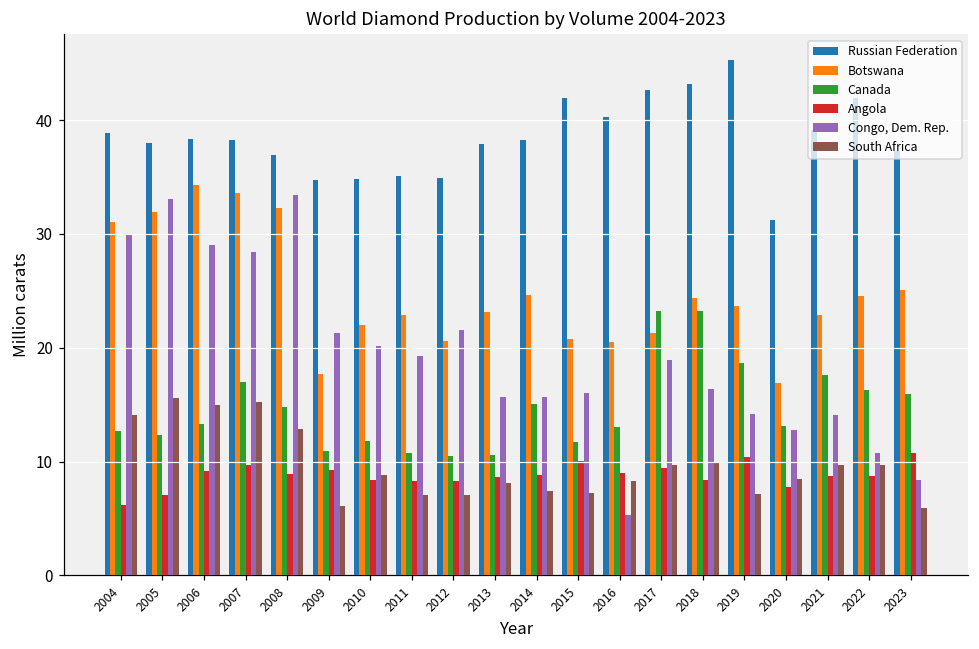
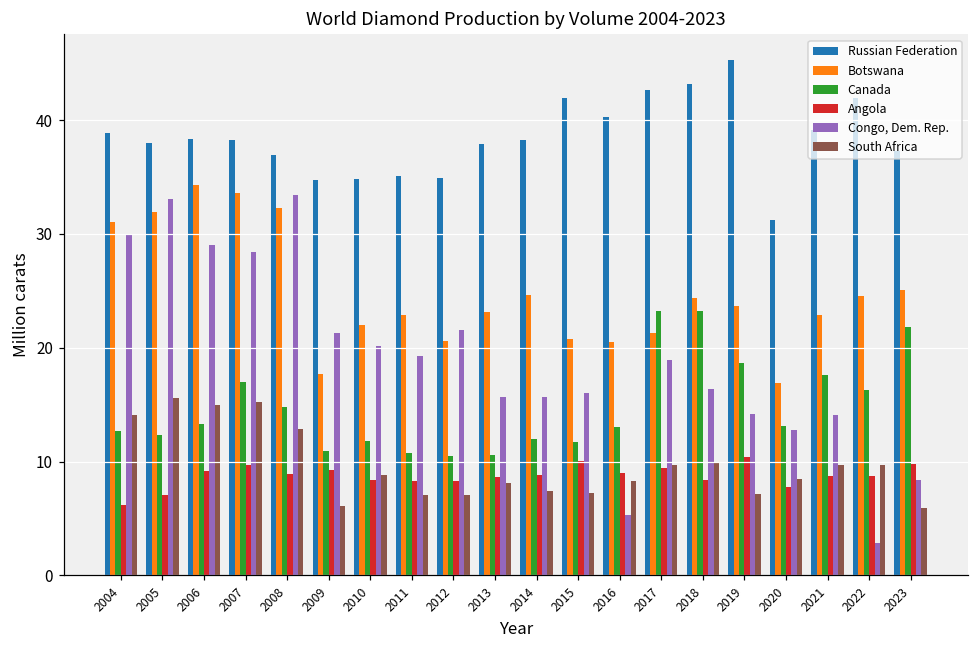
Canada, 2014: 15.0 -> 12.0
Congo, Dem. Rep., 2022: 10.8 -> 2.8
Canada, 2023: 16.0 -> 21.8
Angola, 2023: 10.7 -> 9.8
